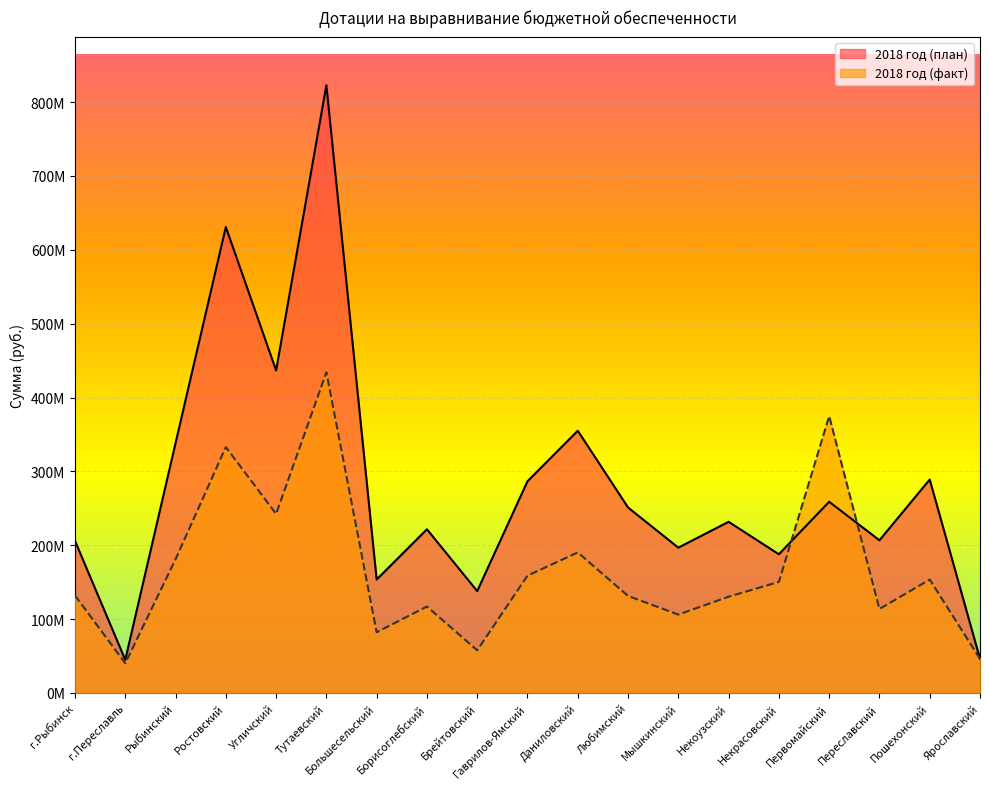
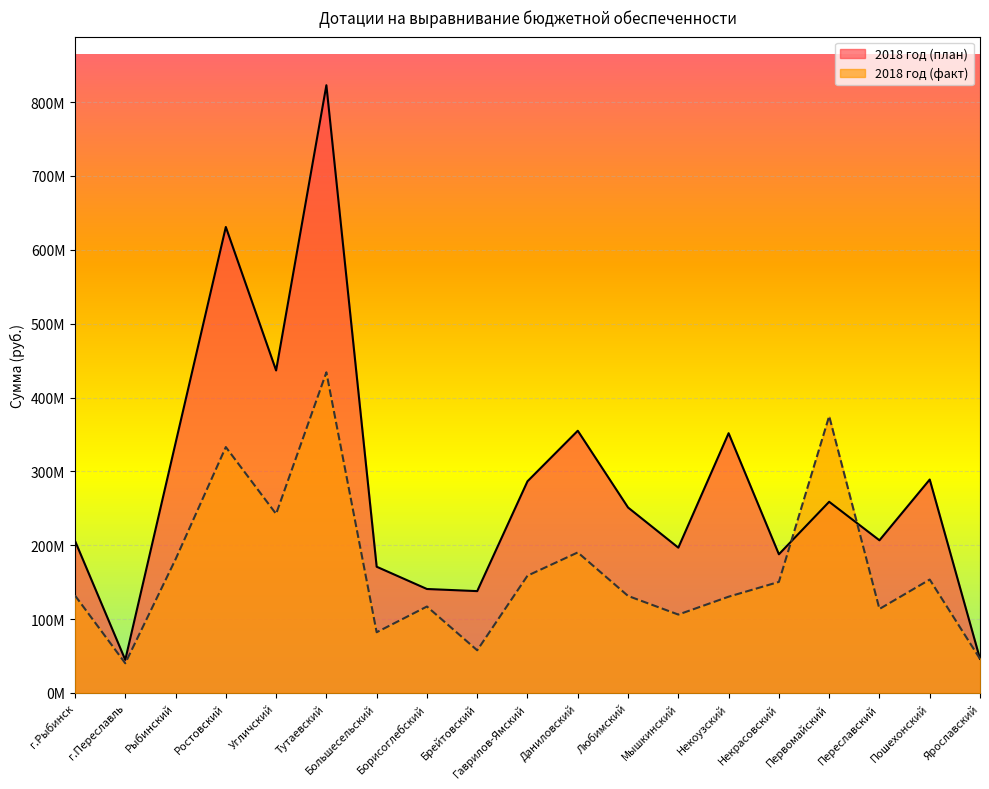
2018 год (план), Большесельский: 150000000 -> 170000000
2018 год (план), Борисоглебский: 220000000 -> 140000000
2018 год (план), Некоузский: 230000000 -> 350000000
